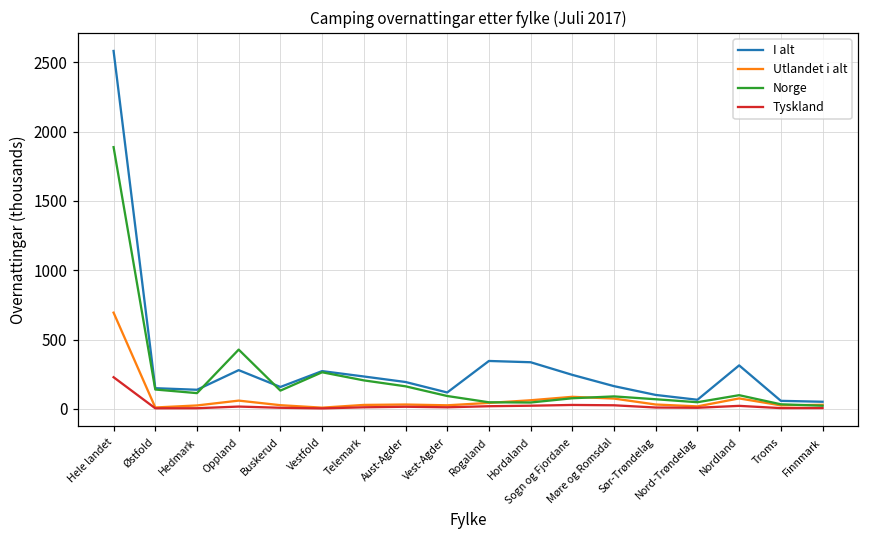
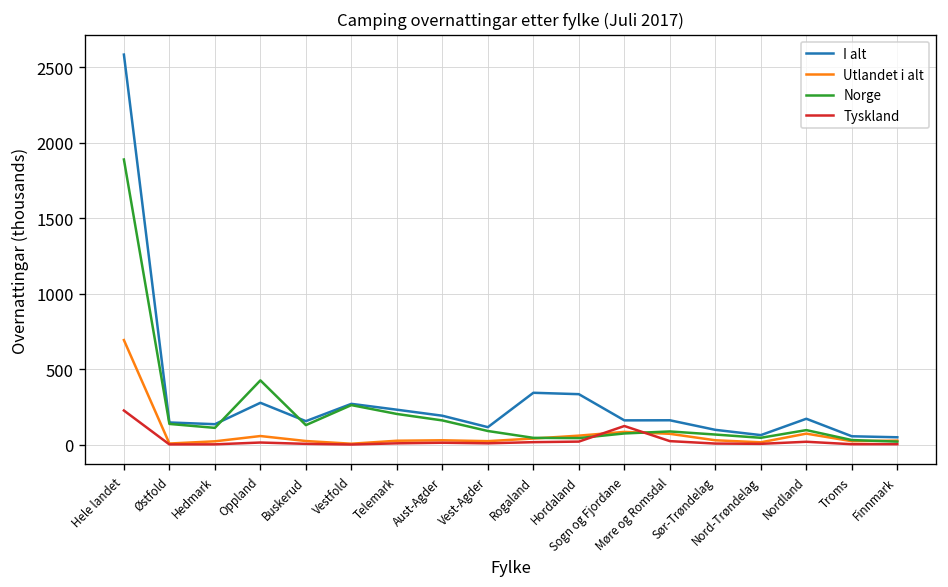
I alt, Sogn og Fjordane: 240 -> 160
Tyskland, Sogn og Fjordane: 30 -> 130
I alt, Nordland: 310 -> 170
